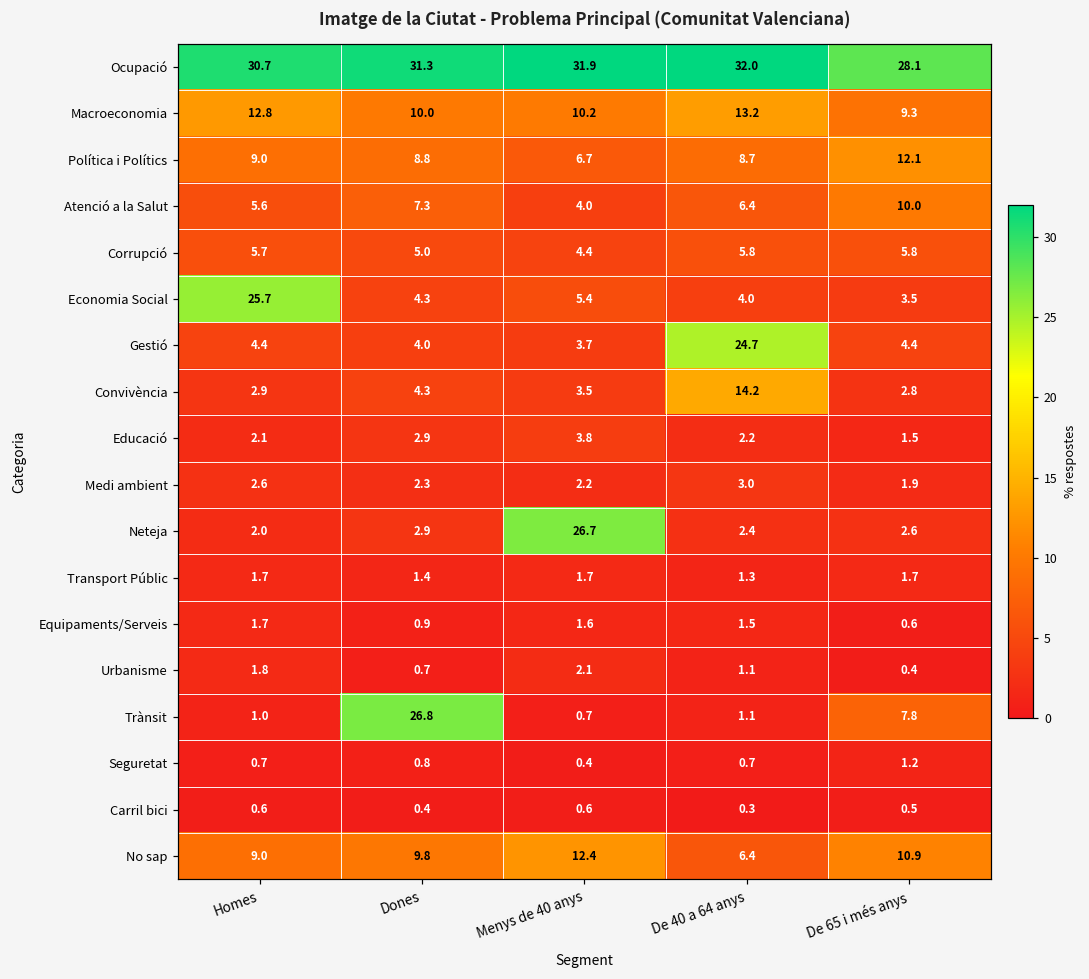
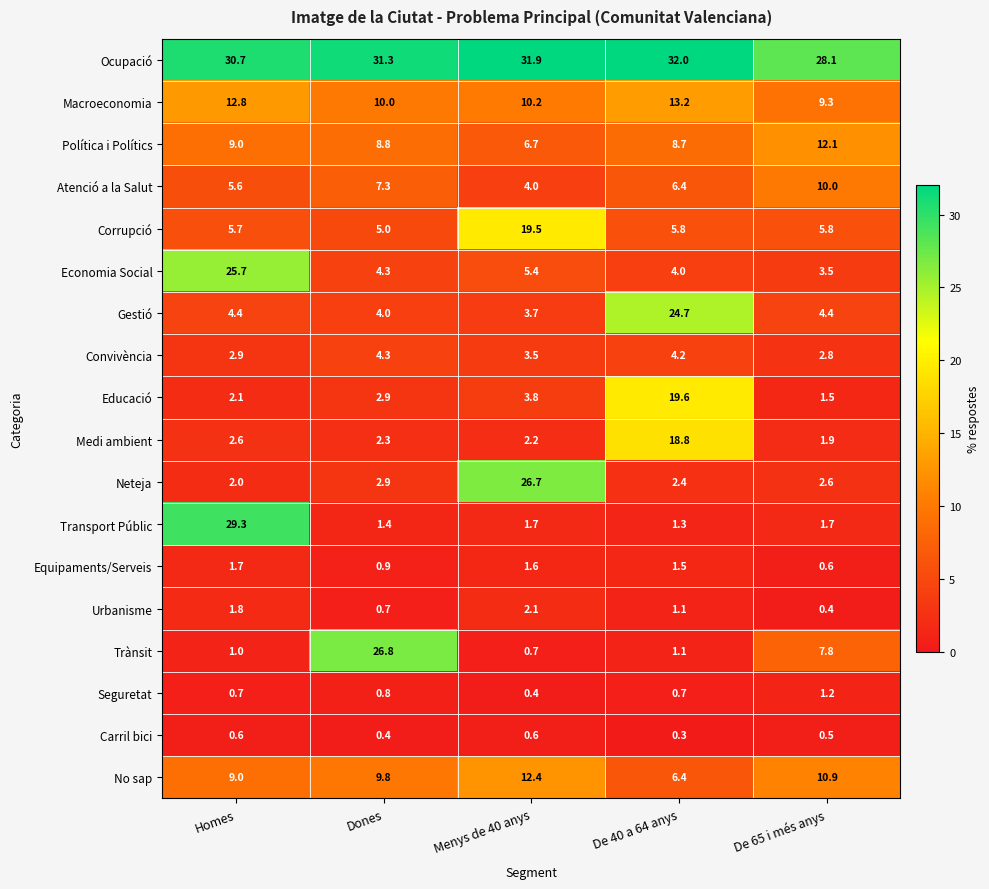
Corrupció, Menys de 40 anys: 4.4 -> 19.5
Convivència, De 40 a 64 anys: 14.2 -> 4.2
Educació, De 40 a 64 anys: 2.2 -> 19.6
Medi ambient, De 40 a 64 anys: 3.0 -> 18.8
Transport Públic, Homes: 1.7 -> 29.3
